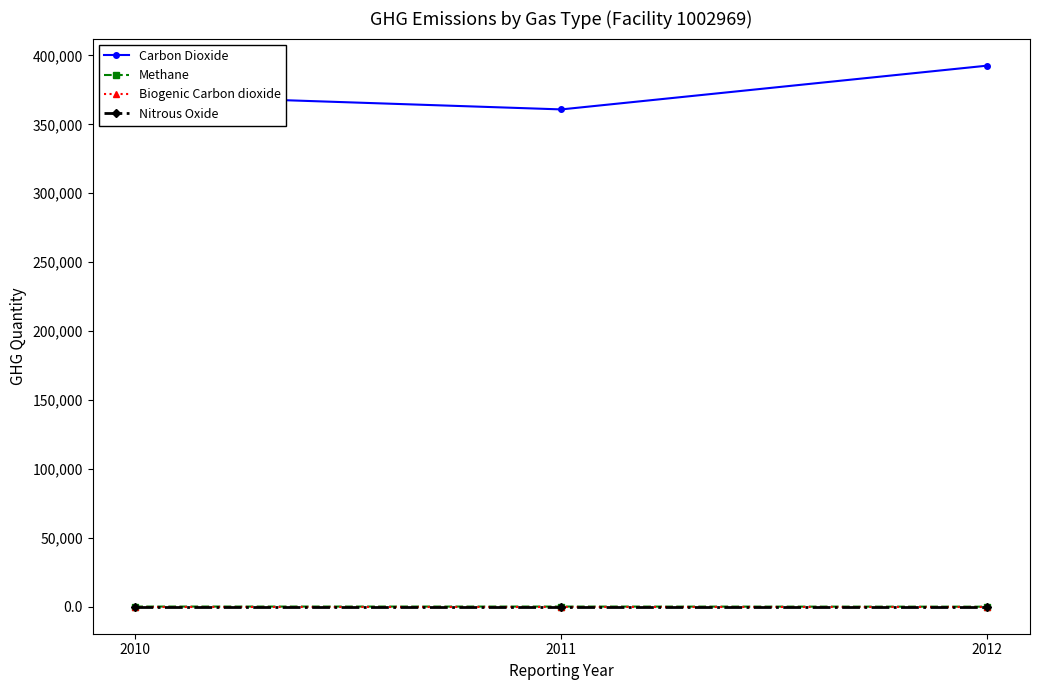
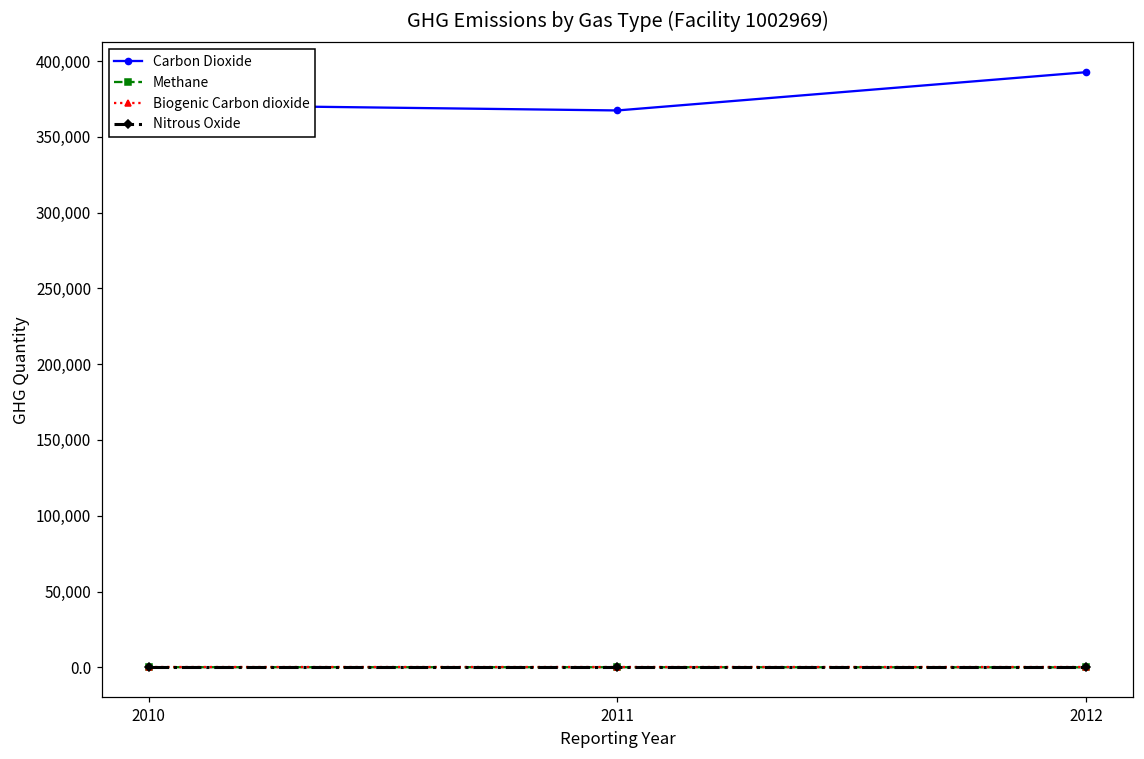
Carbon Dioxide, 2011: 361,000 -> 367,000
